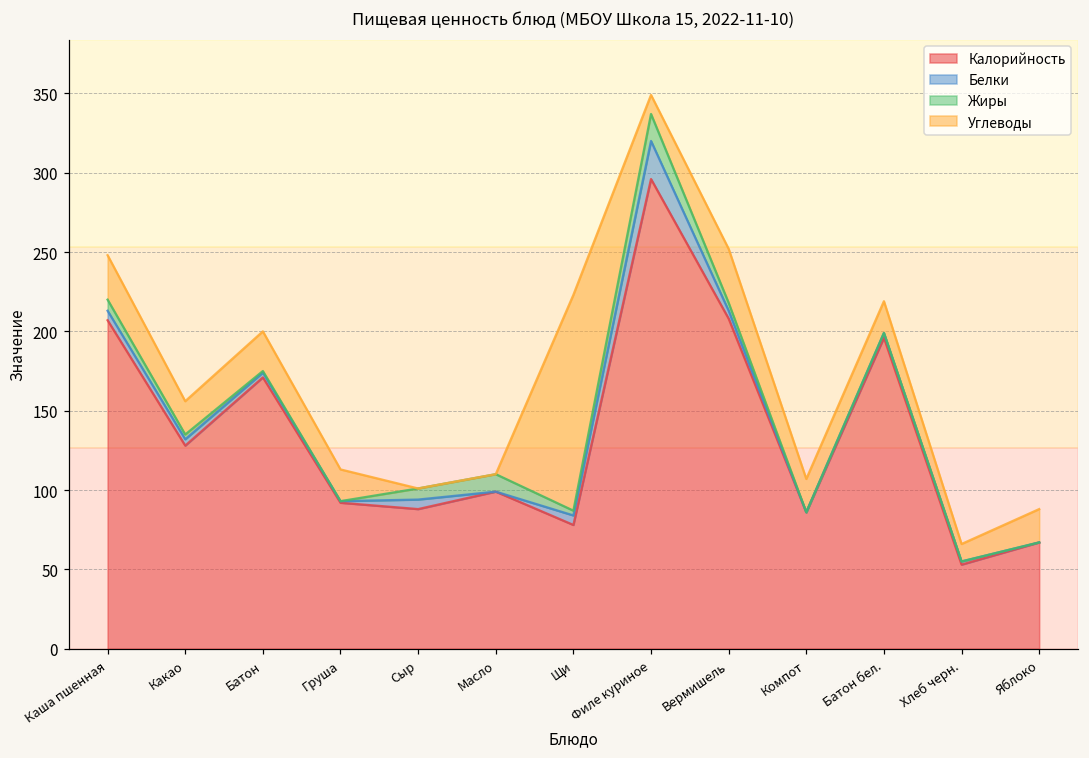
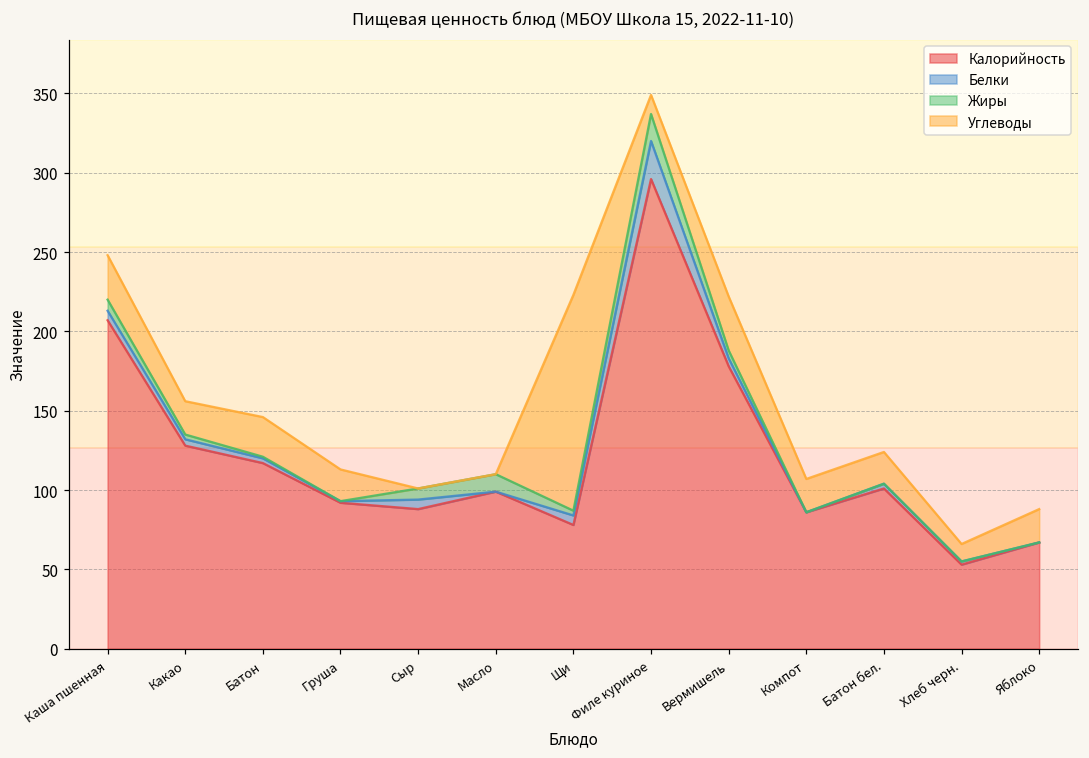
Калорийность, Батон: 171 -> 117
Калорийность, Вермишель: 208 -> 178
Калорийность, Батон бел.: 196 -> 101
